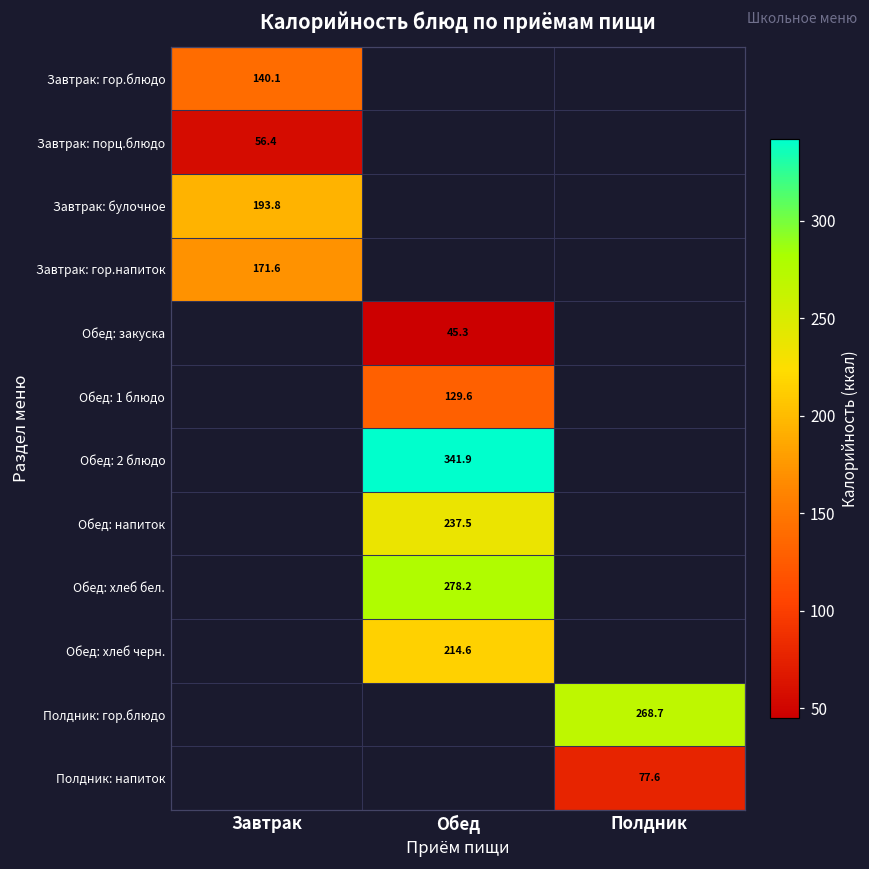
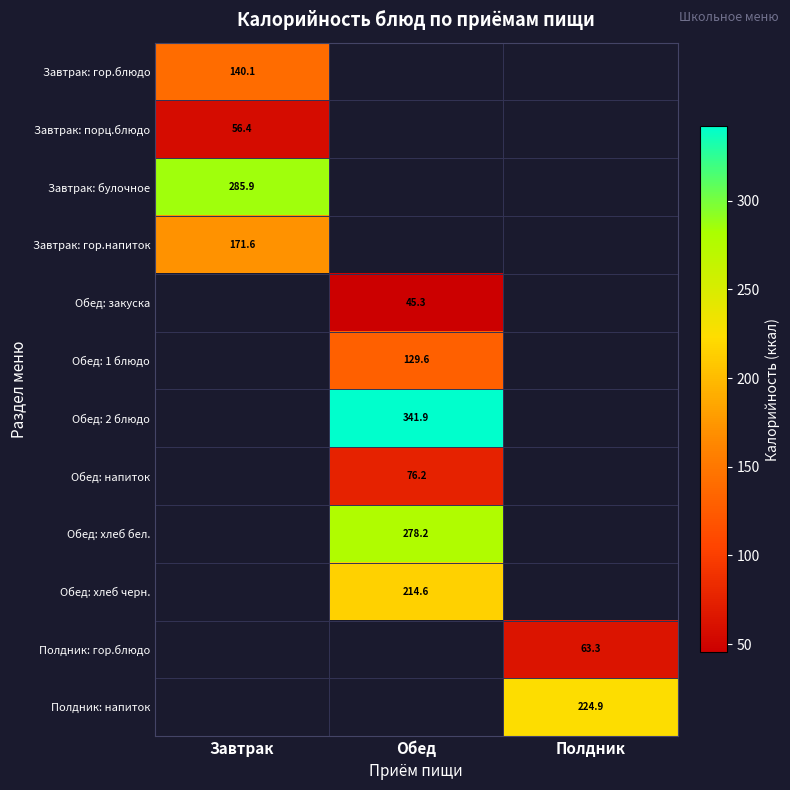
Завтрак: булочное, Завтрак: 193.8 -> 285.9
Обед: напиток, Обед: 237.5 -> 76.2
Полдник: гор.блюдо, Полдник: 268.7 -> 63.3
Полдник: напиток, Полдник: 77.6 -> 224.9
